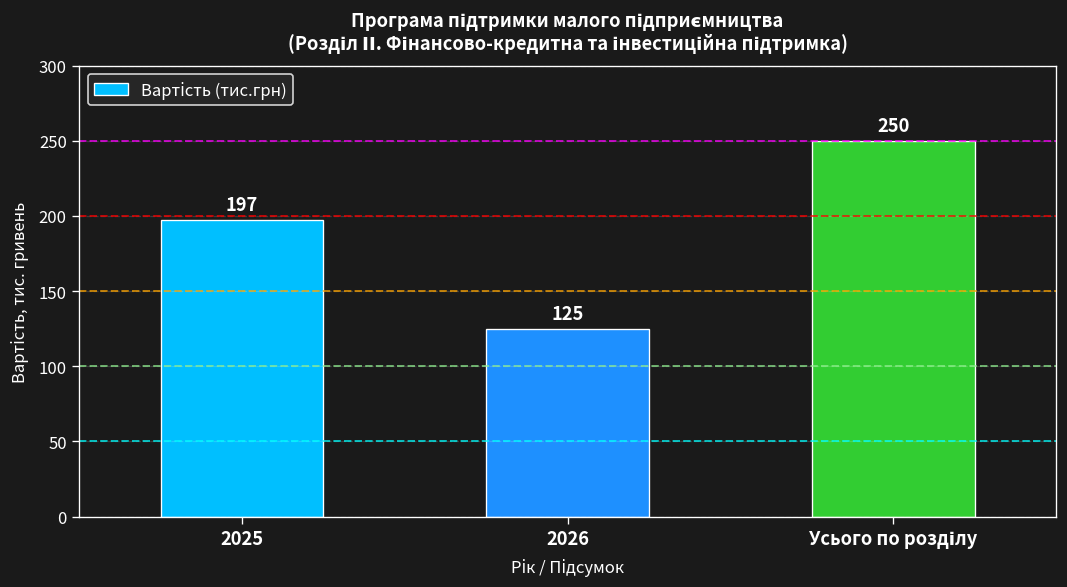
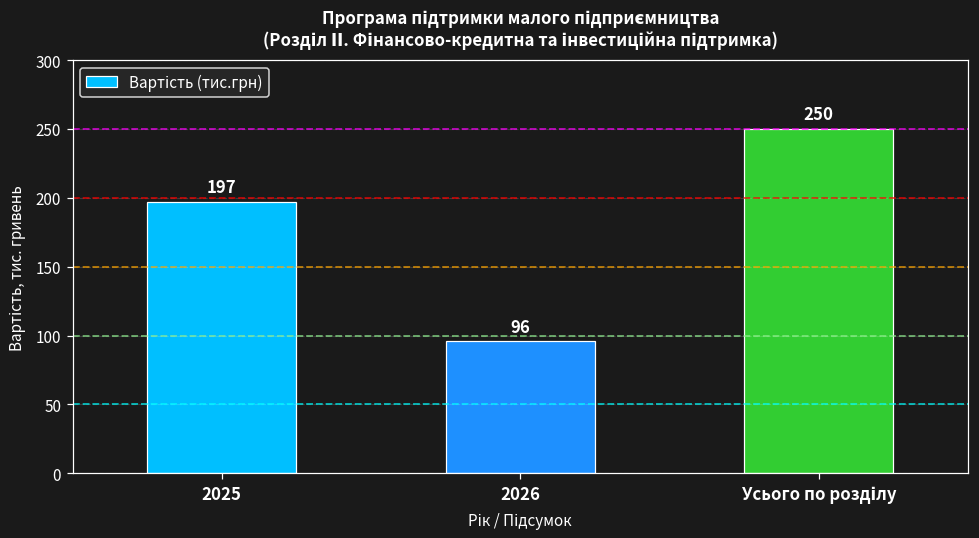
2026: 125 -> 96
